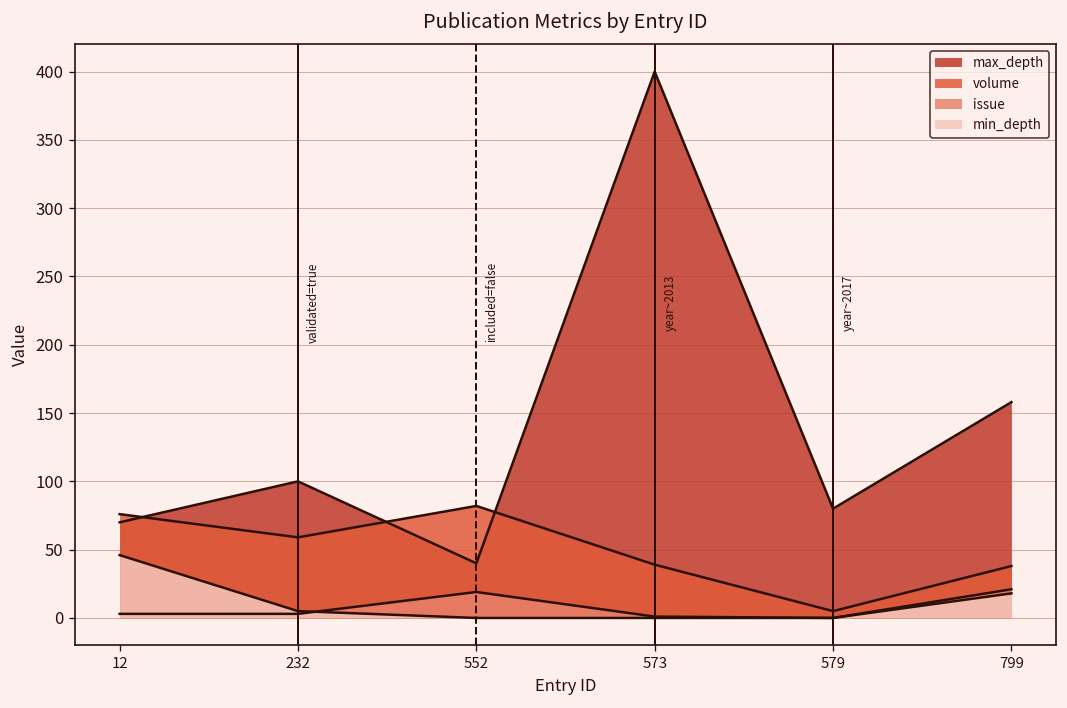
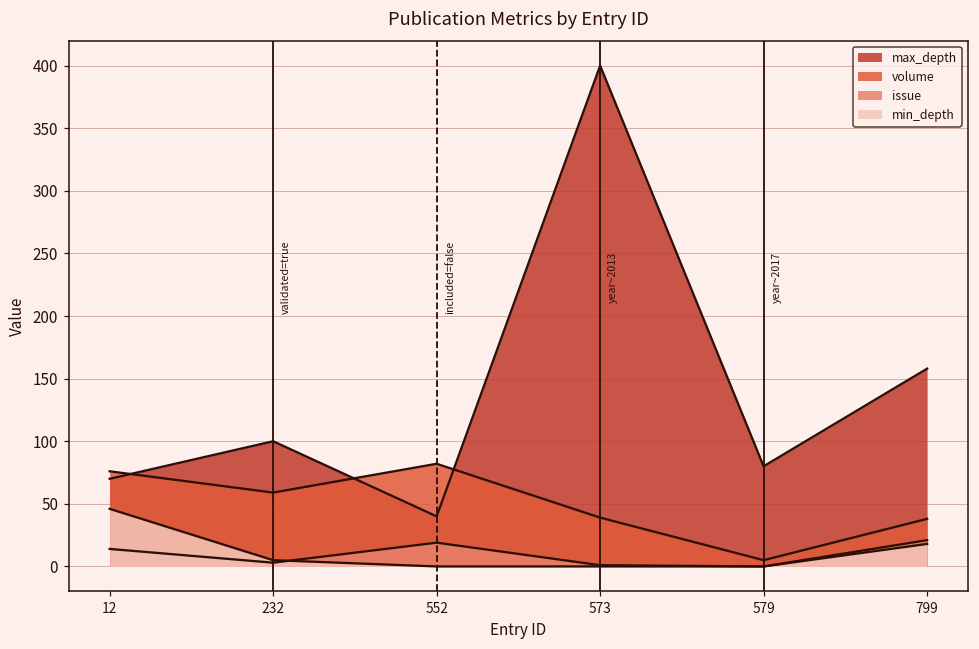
issue, 12: 3 -> 14
